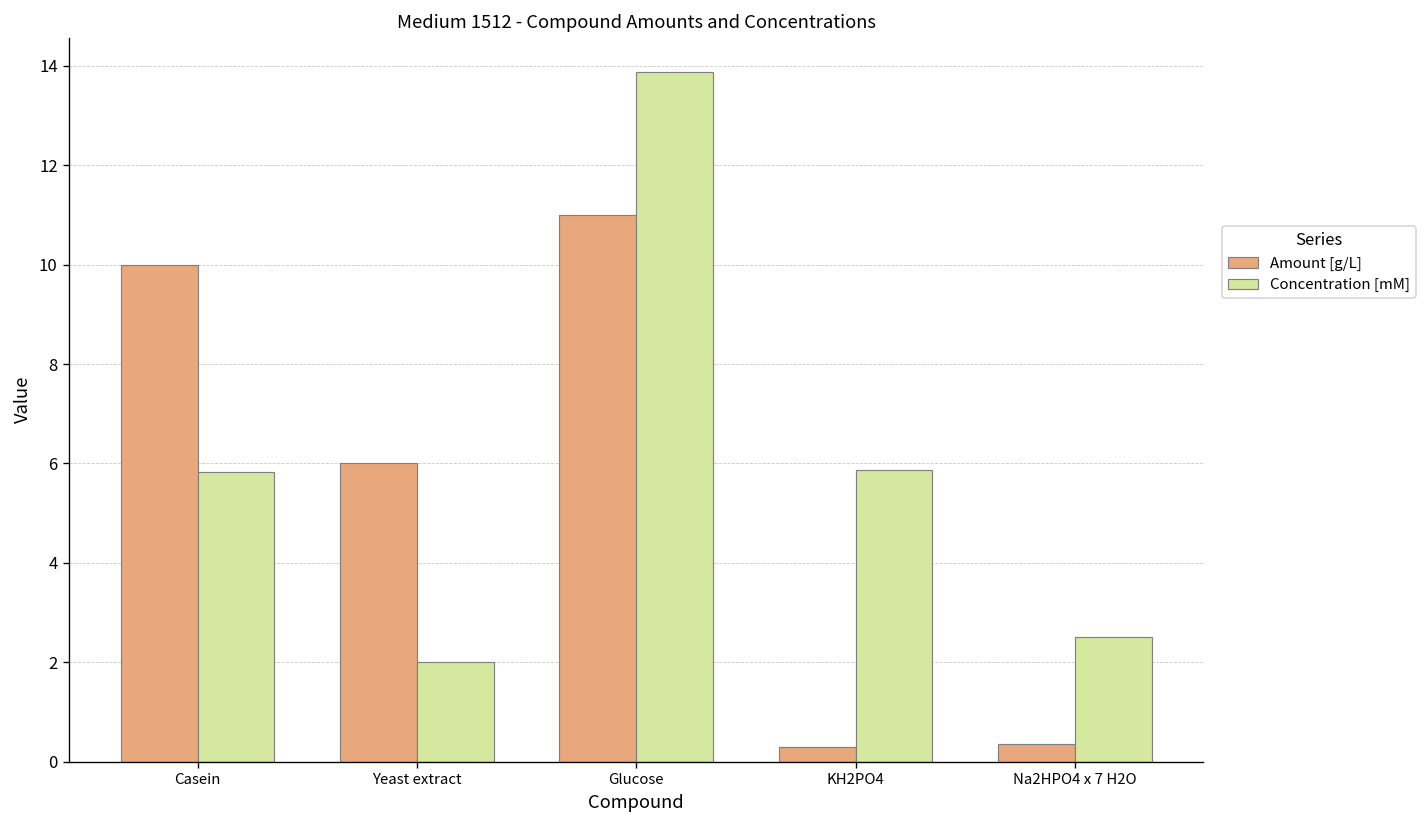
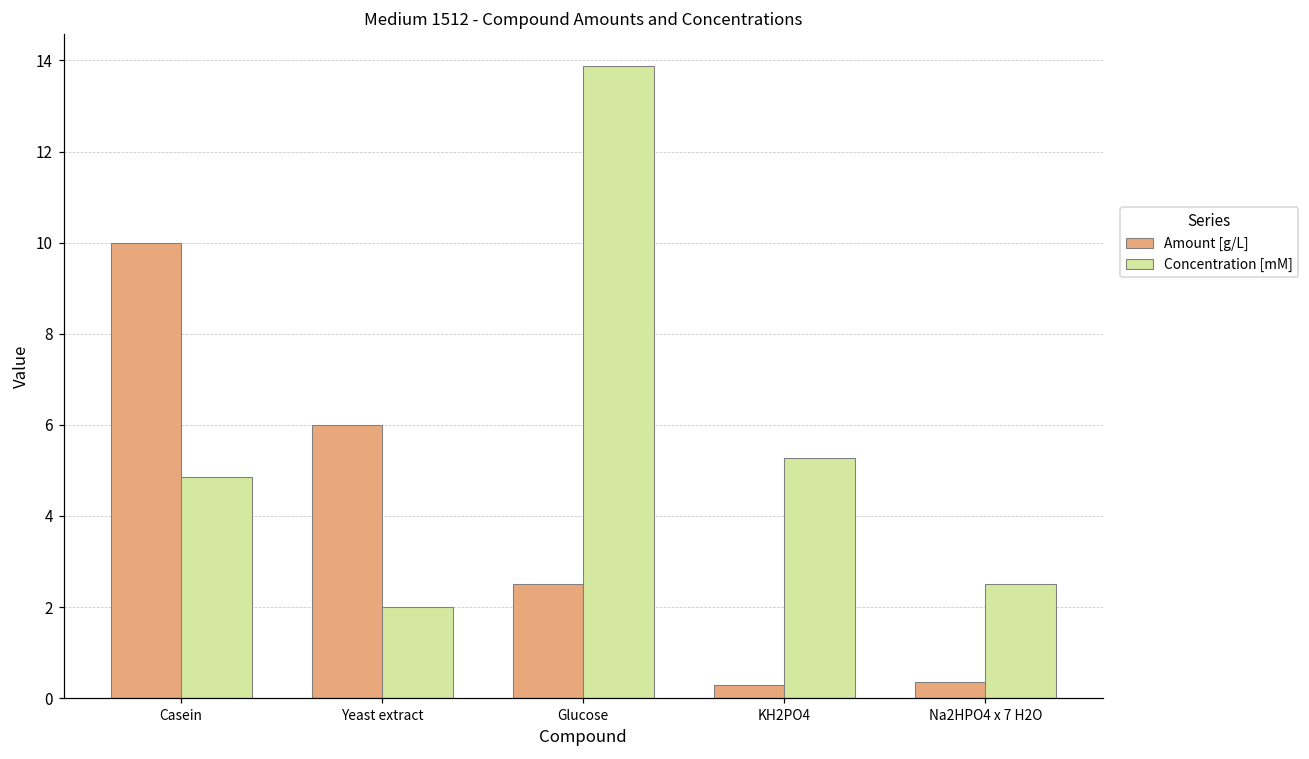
Concentration [mM], Casein: 5.8 -> 4.8
Amount [g/L], Glucose: 11.0 -> 2.5
Concentration [mM], KH2PO4: 5.9 -> 5.3
